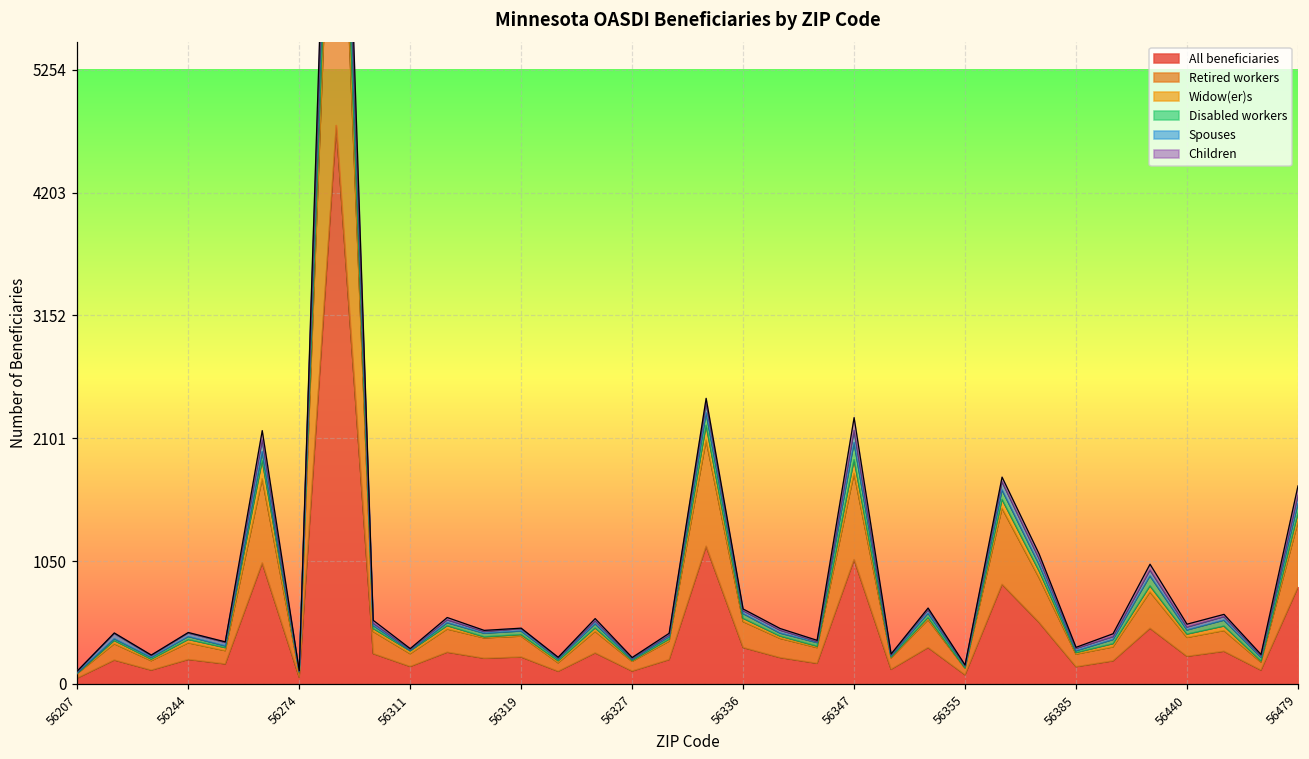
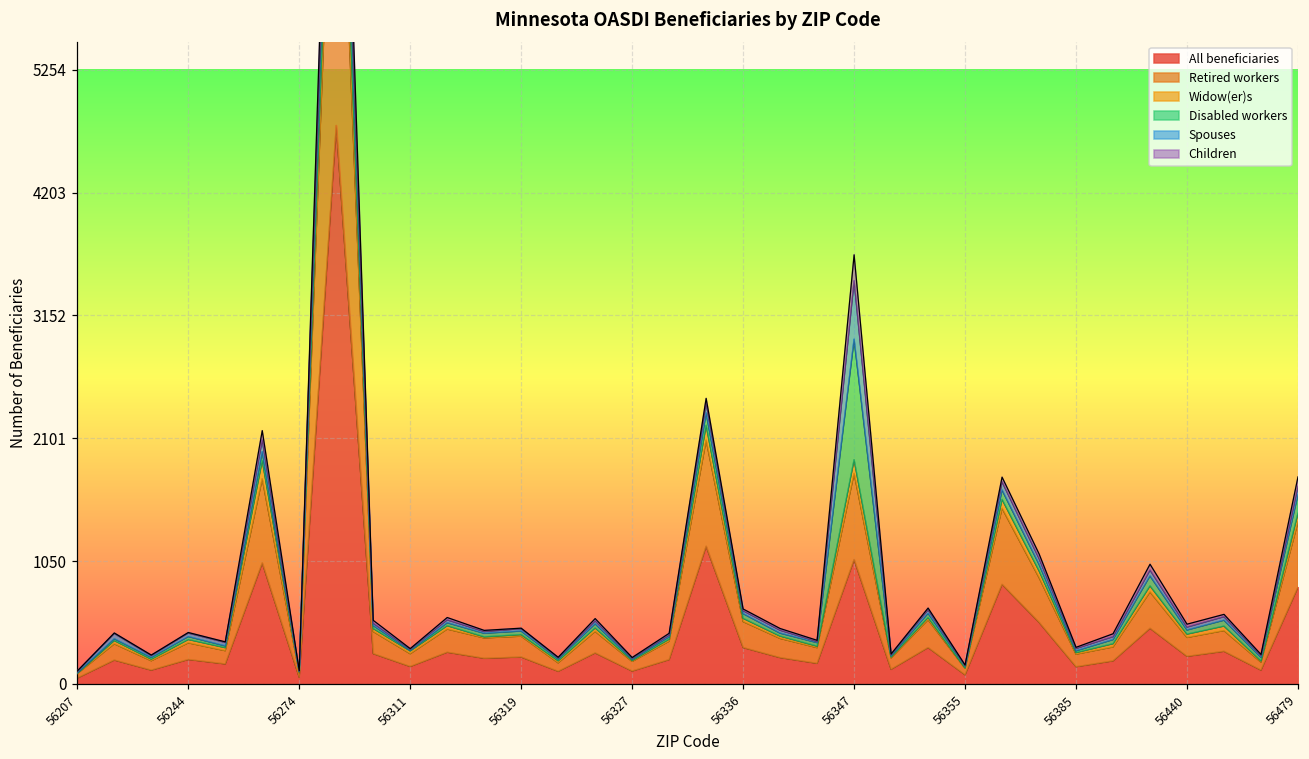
Disabled workers, 56347: 150 -> 1030
Spouses, 56347: 110 -> 500
Children, 56347: 110 -> 220
Disabled workers, 56479: 80 -> 160
